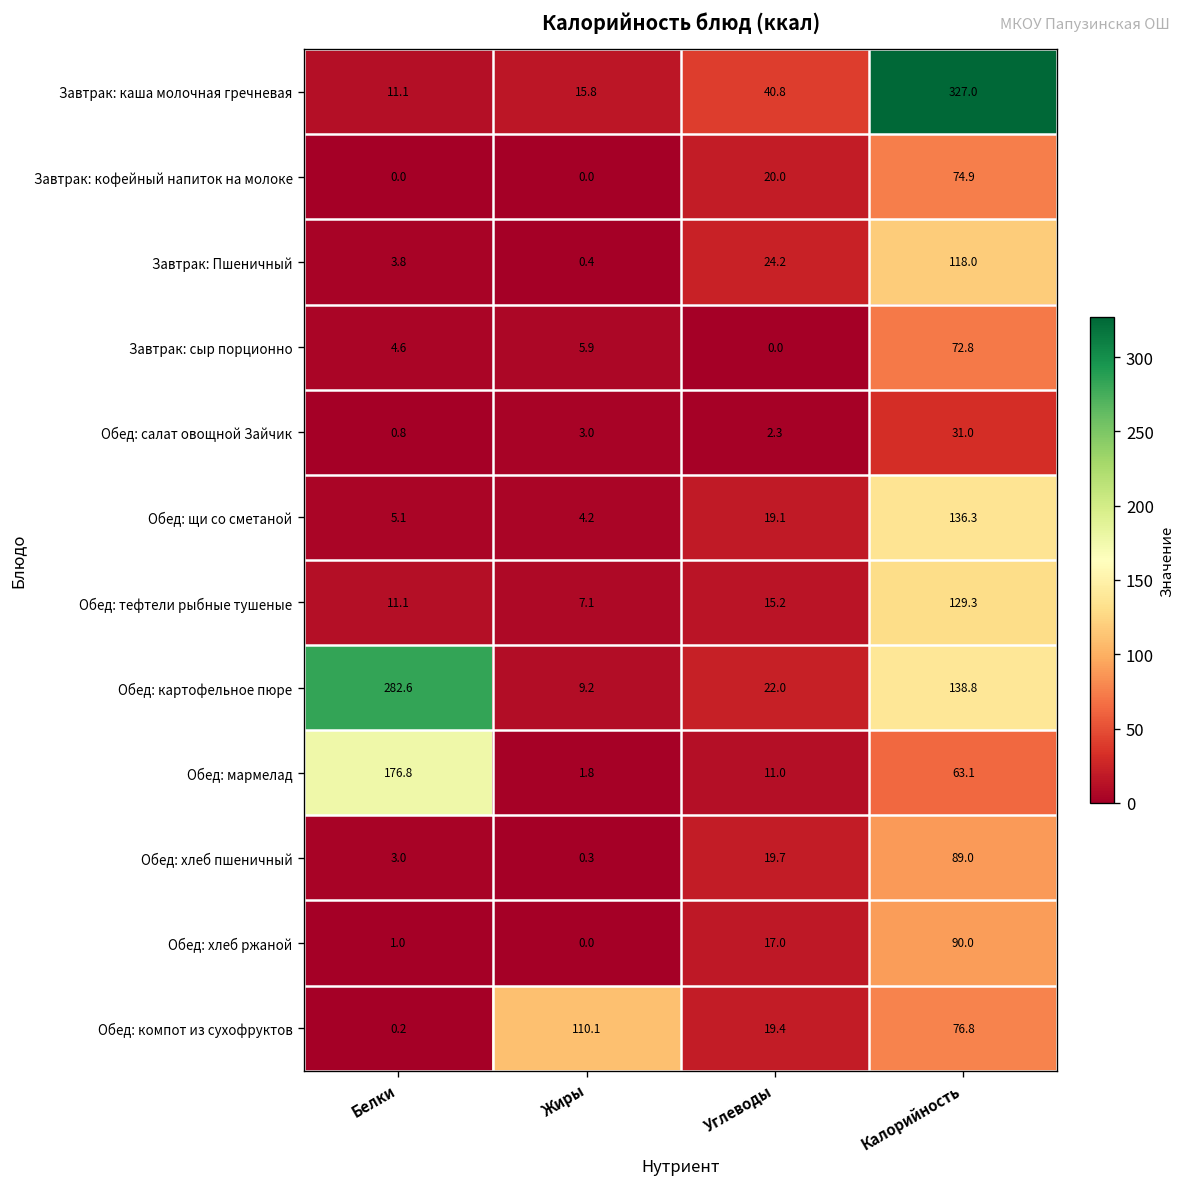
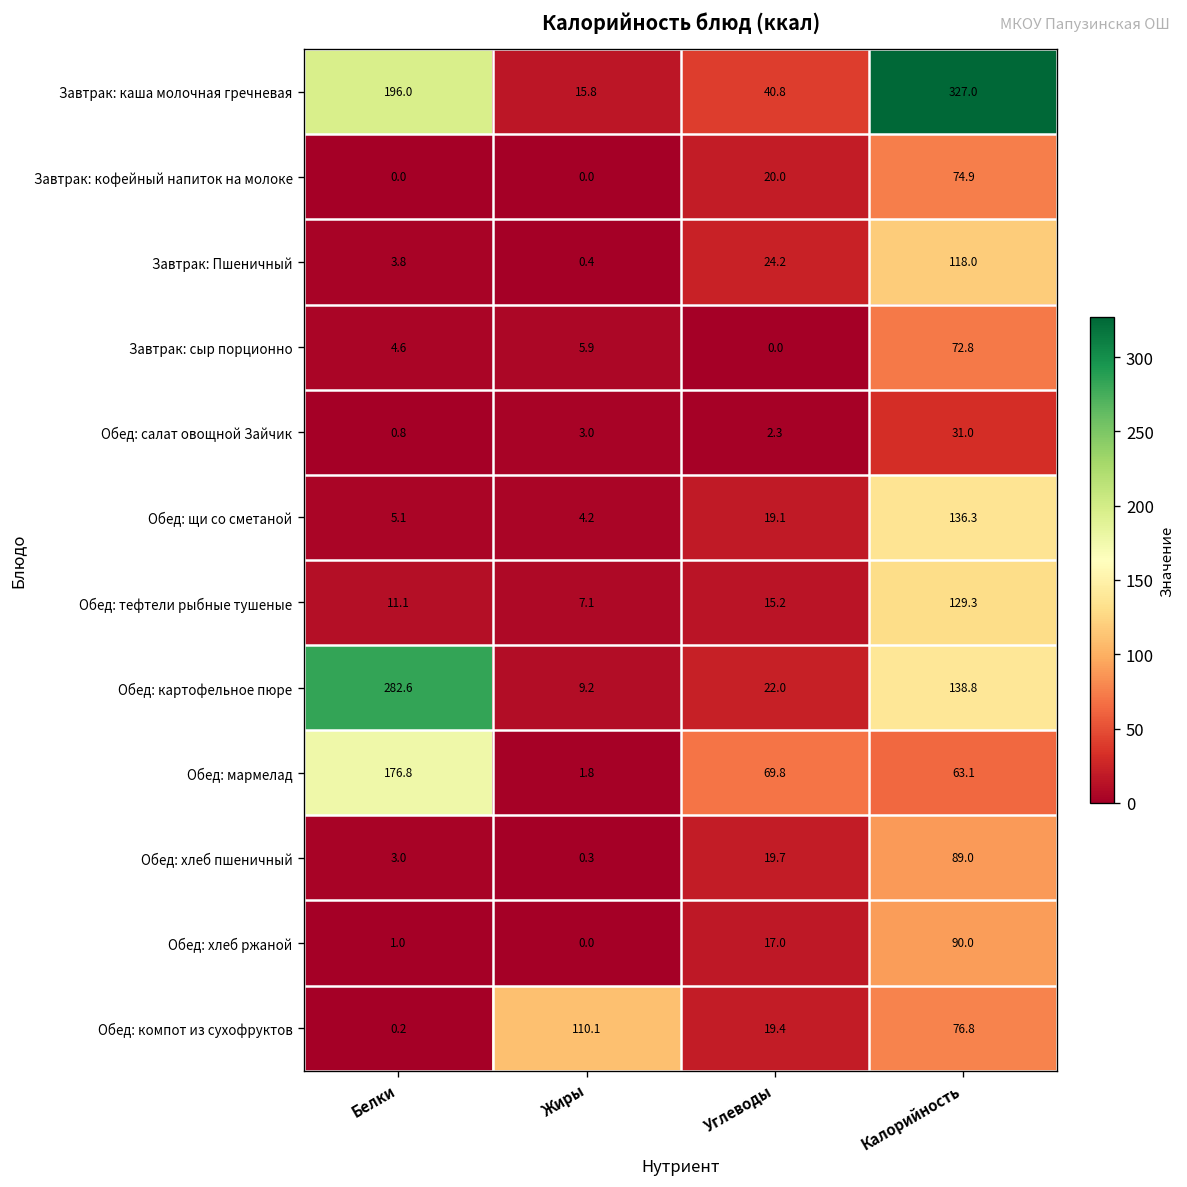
Завтрак: каша молочная гречневая, Белки: 11.1 -> 196.0
Обед: мармелад, Углеводы: 11.0 -> 69.8
